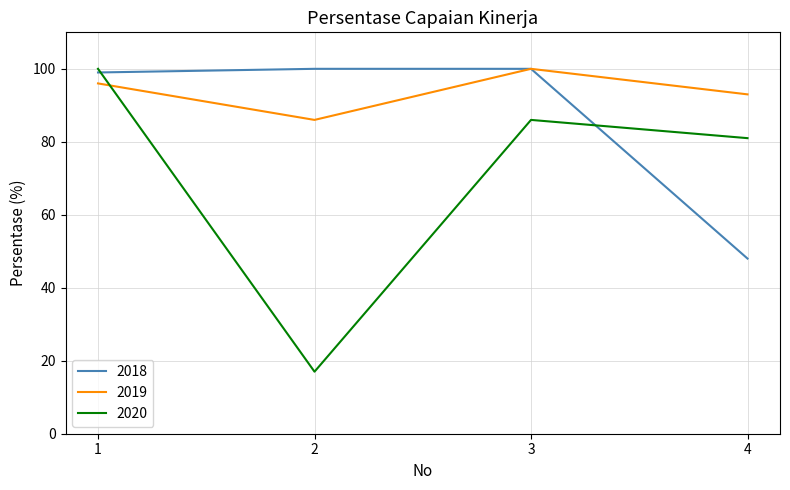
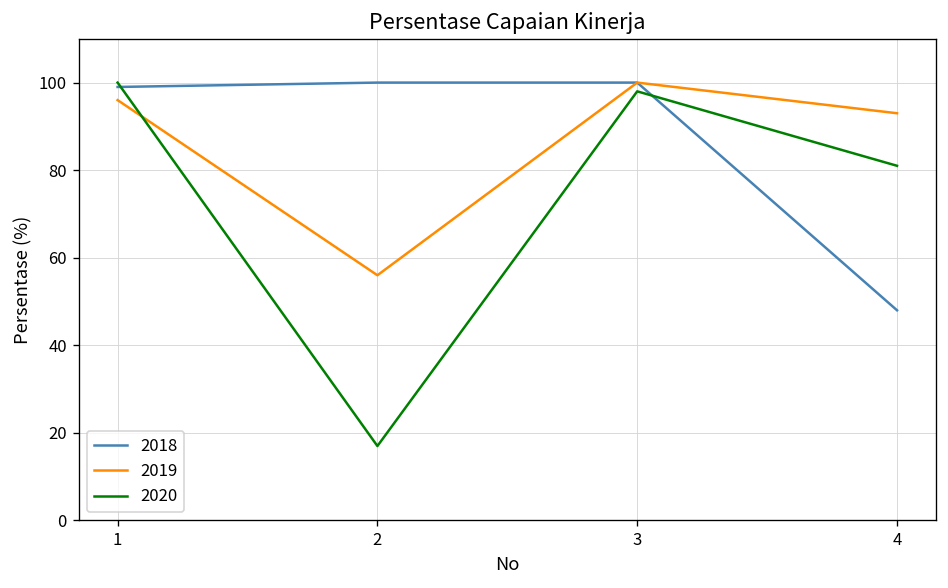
2019, 2: 86 -> 56
2020, 3: 86 -> 98
